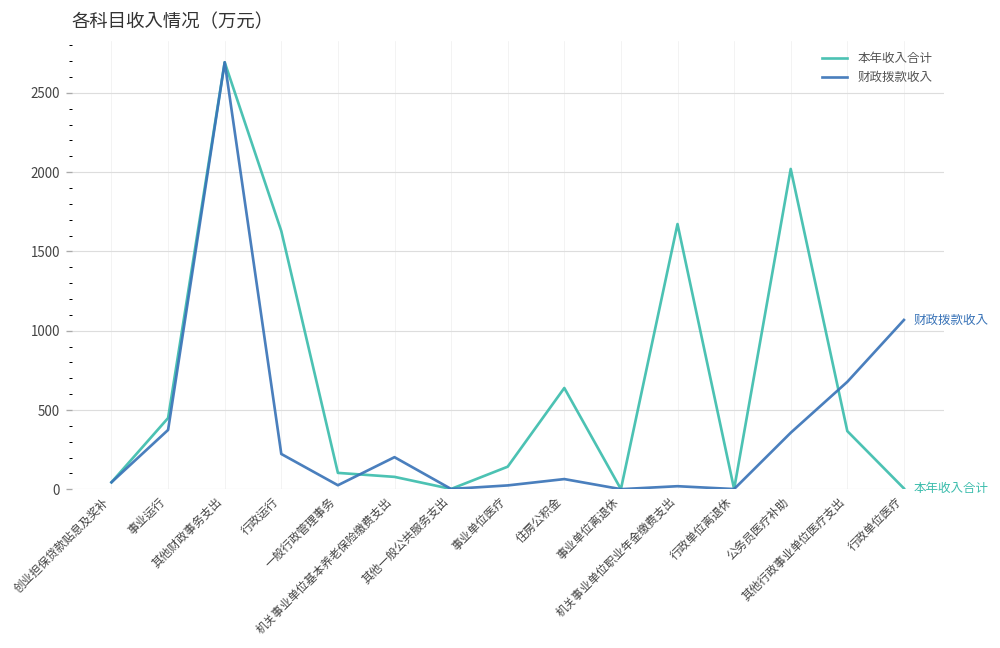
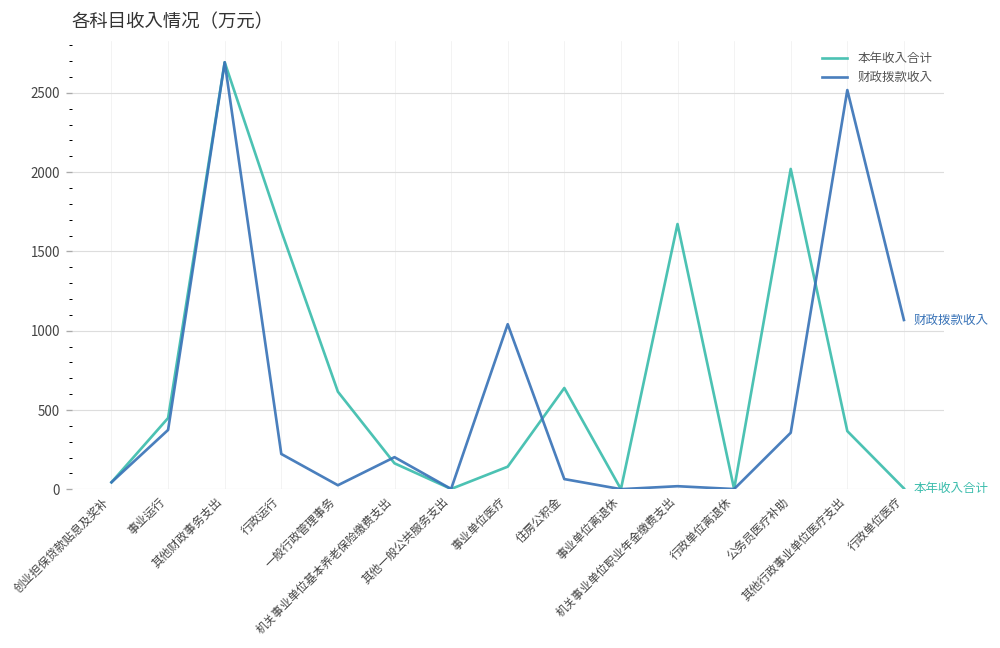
本年收入合计, 一般行政管理事务: 100 -> 620
本年收入合计, 机关事业单位基本养老保险缴费支出: 80 -> 160
财政拨款收入, 事业单位医疗: 20 -> 1040
财政拨款收入, 其他行政事业单位医疗支出: 680 -> 2520
